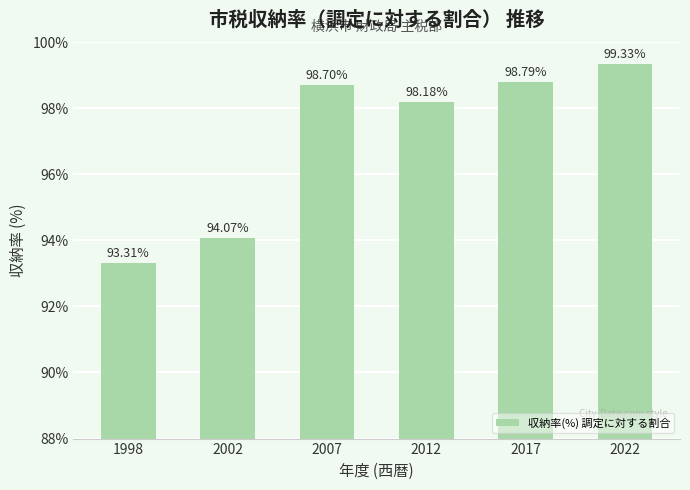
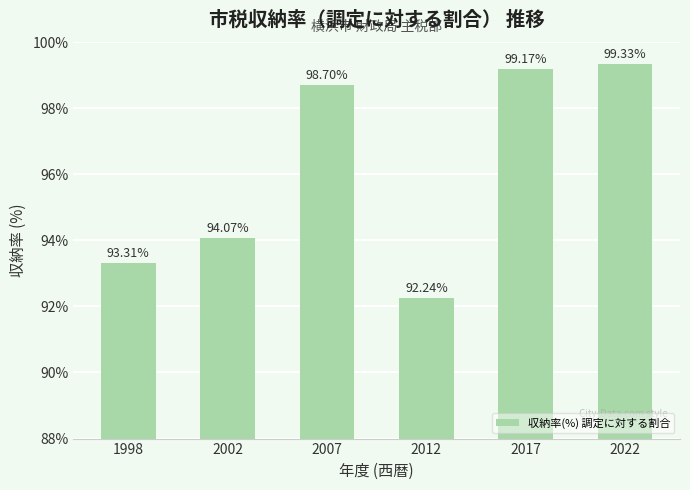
2012: 98.18% -> 92.24%
2017: 98.79% -> 99.17%
